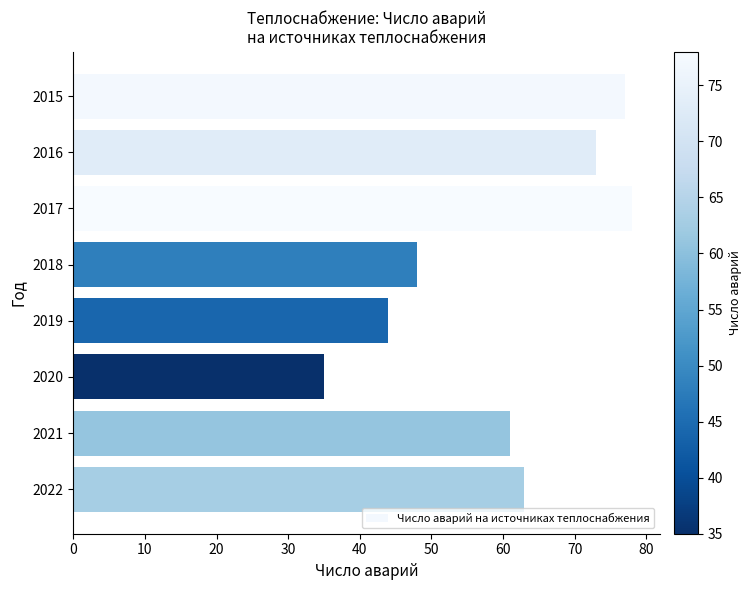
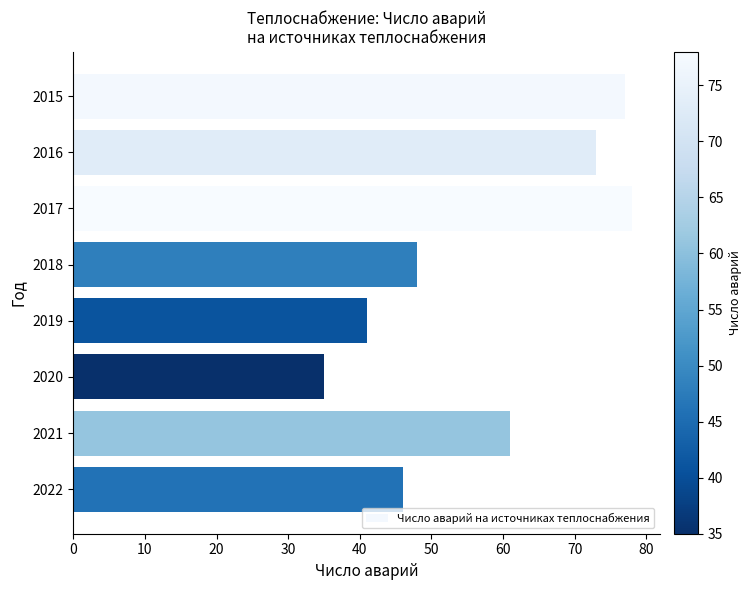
2019: 44 -> 41
2022: 63 -> 46
